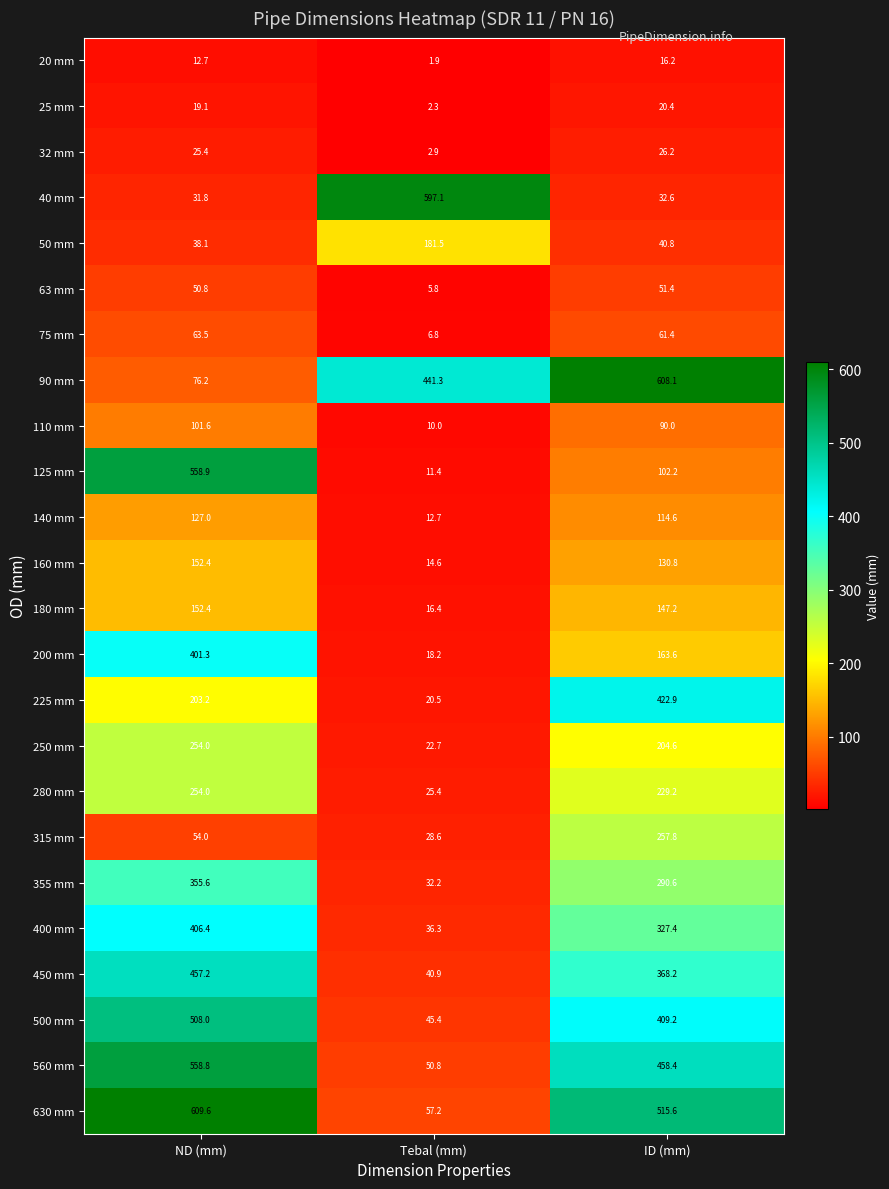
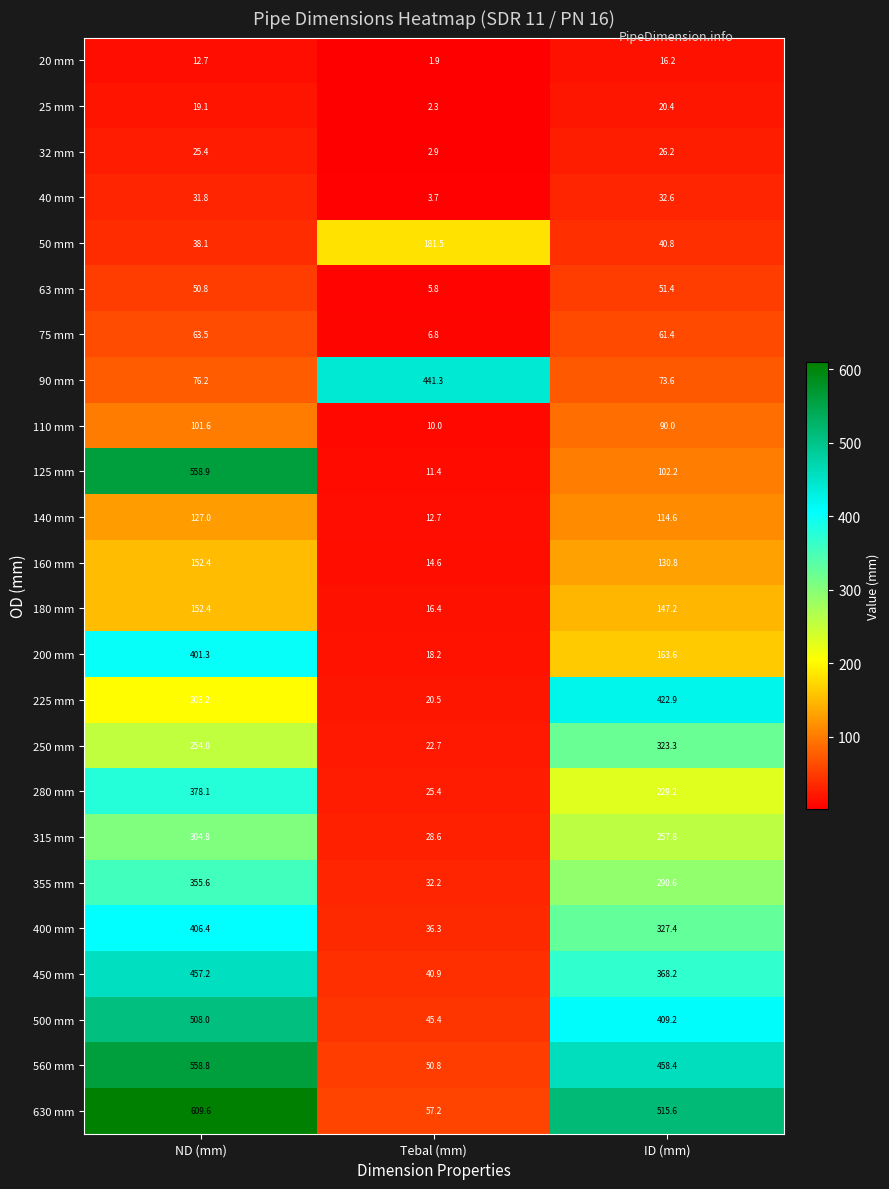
40 mm, Tebal (mm): 597.1 -> 3.7
90 mm, ID (mm): 608.1 -> 73.6
250 mm, ID (mm): 204.6 -> 323.3
280 mm, ND (mm): 254.0 -> 378.1
315 mm, ND (mm): 54.0 -> 304.8
